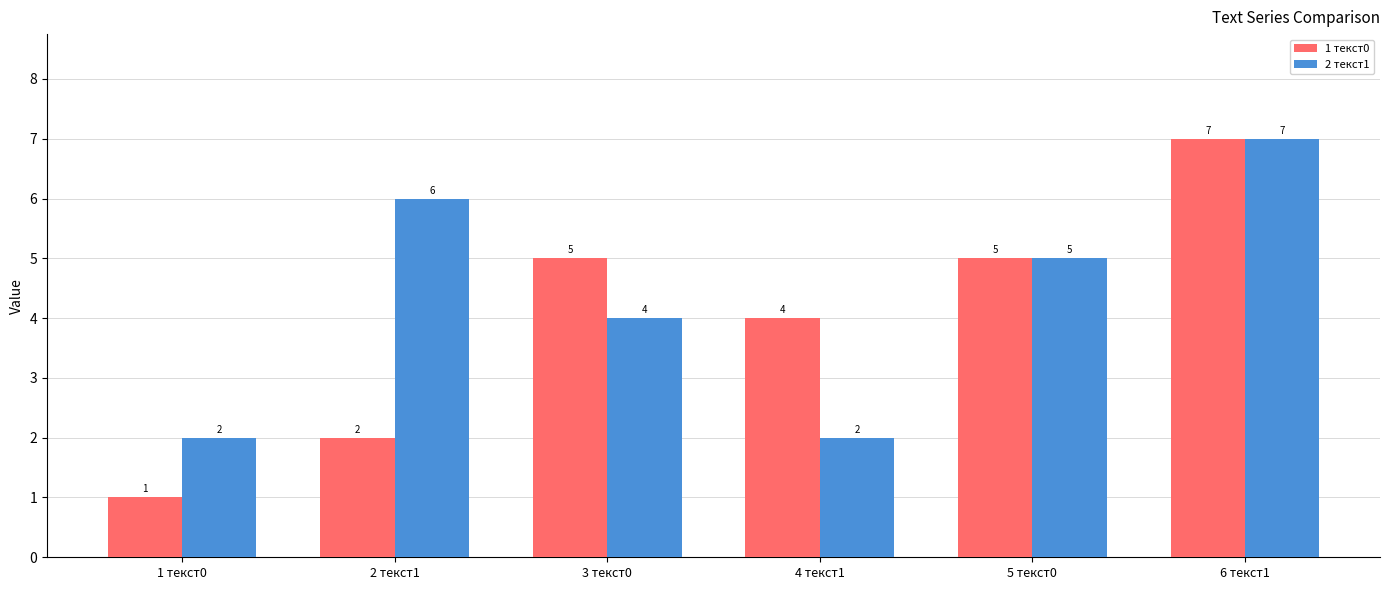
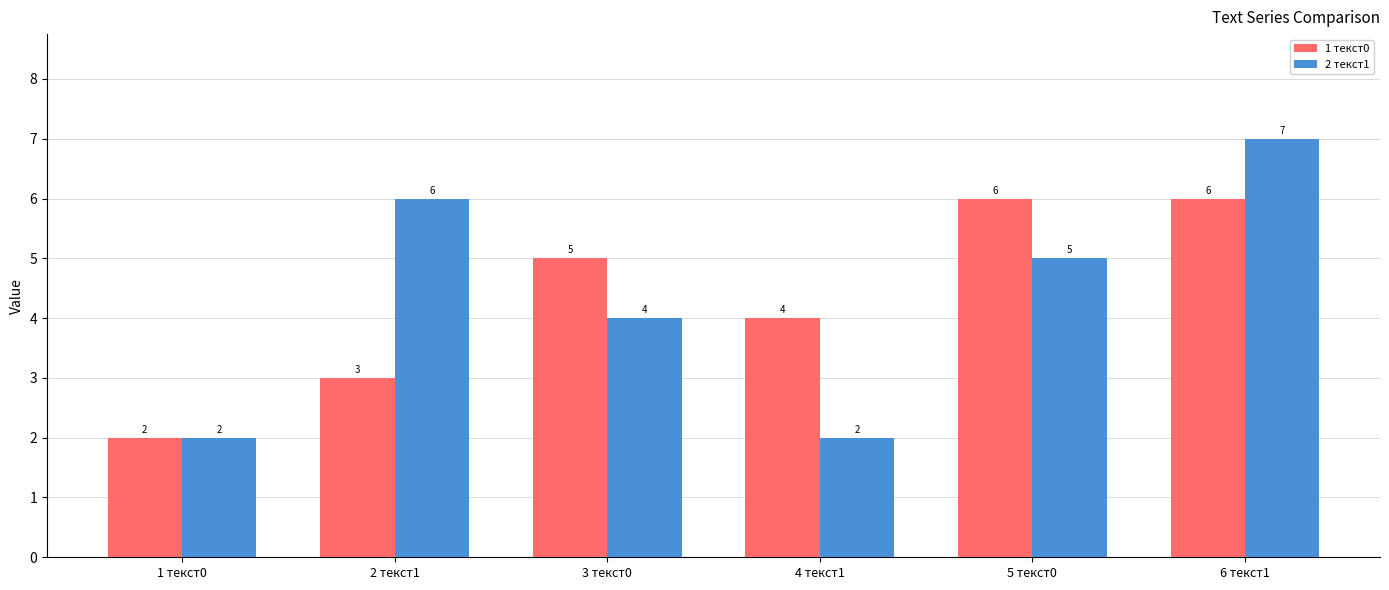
1 текст0, 1 текст0: 1 -> 2
1 текст0, 2 текст1: 2 -> 3
1 текст0, 5 текст0: 5 -> 6
1 текст0, 6 текст1: 7 -> 6
